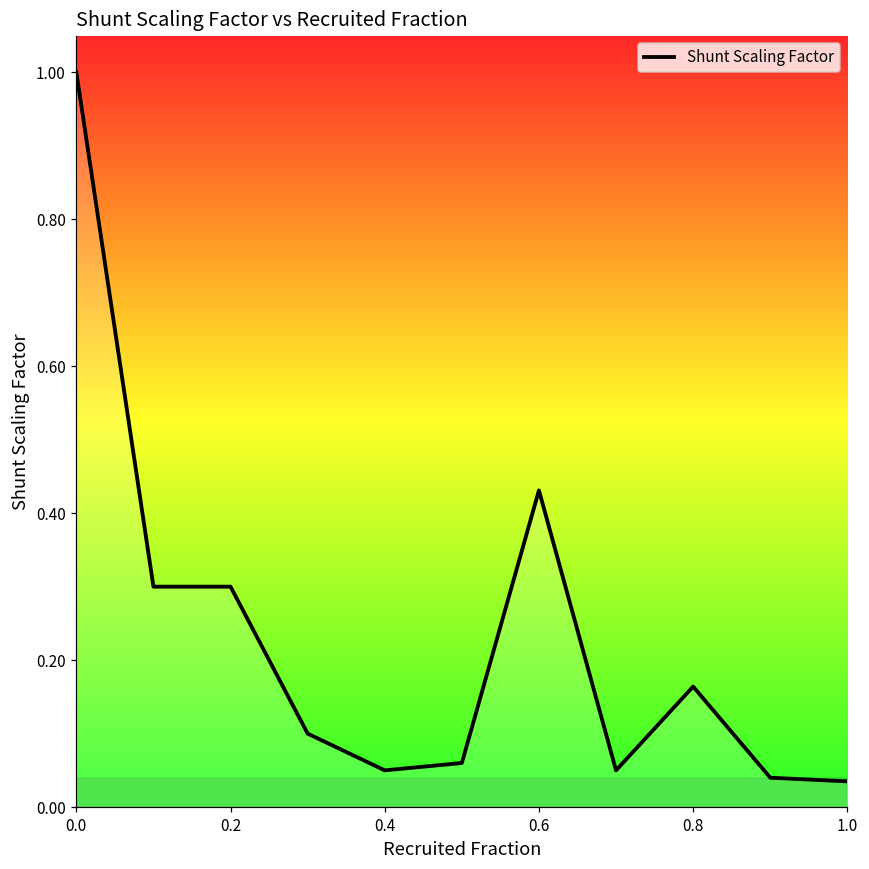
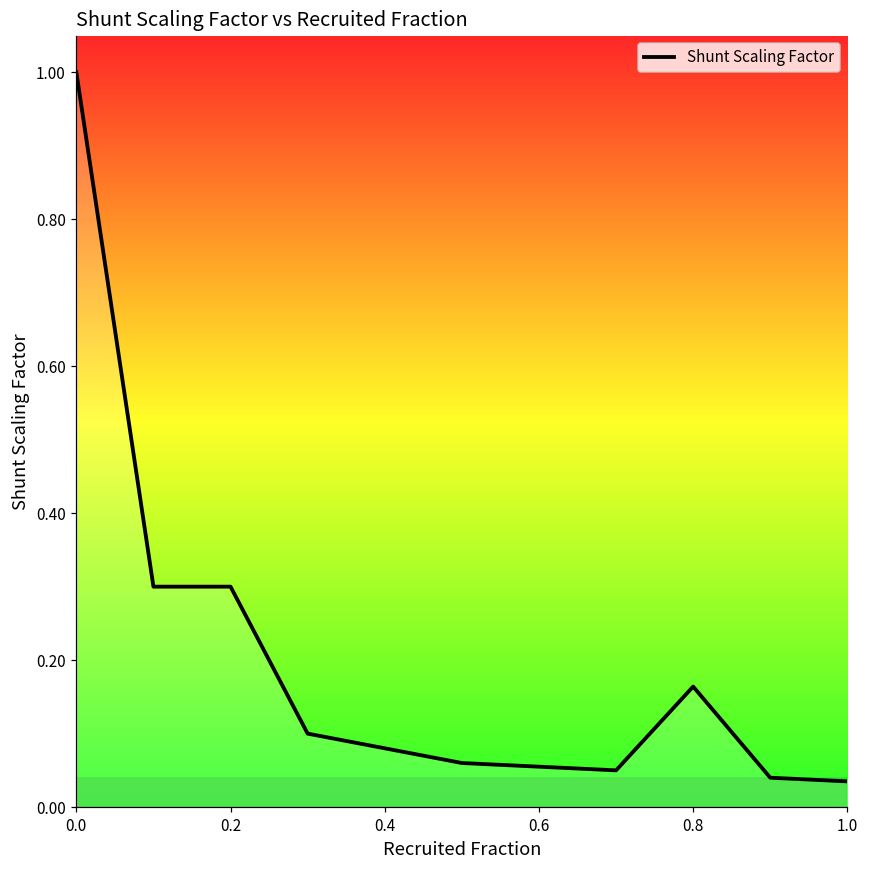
0.4: 0.05 -> 0.08
0.6: 0.43 -> 0.06
